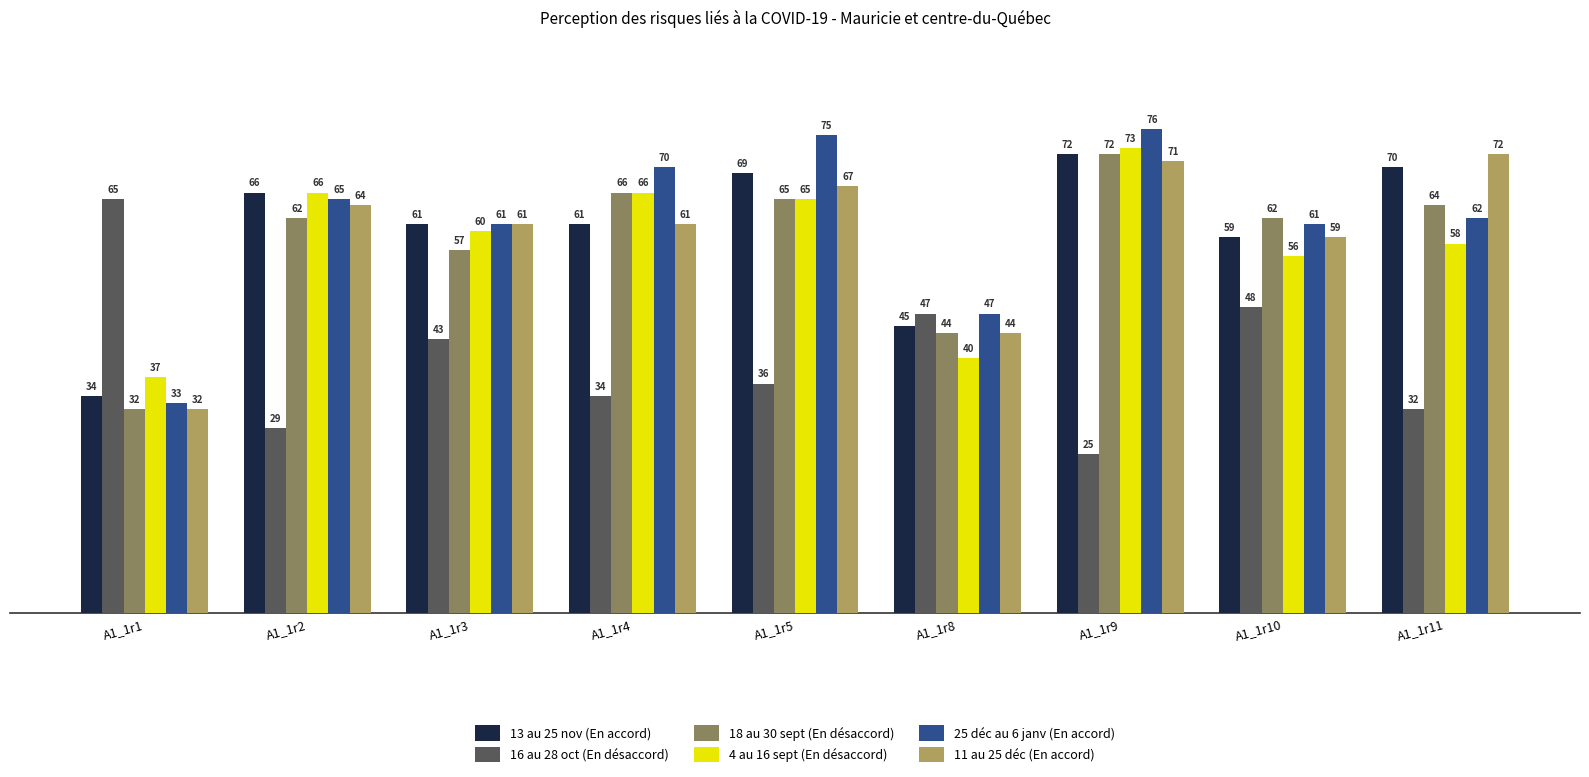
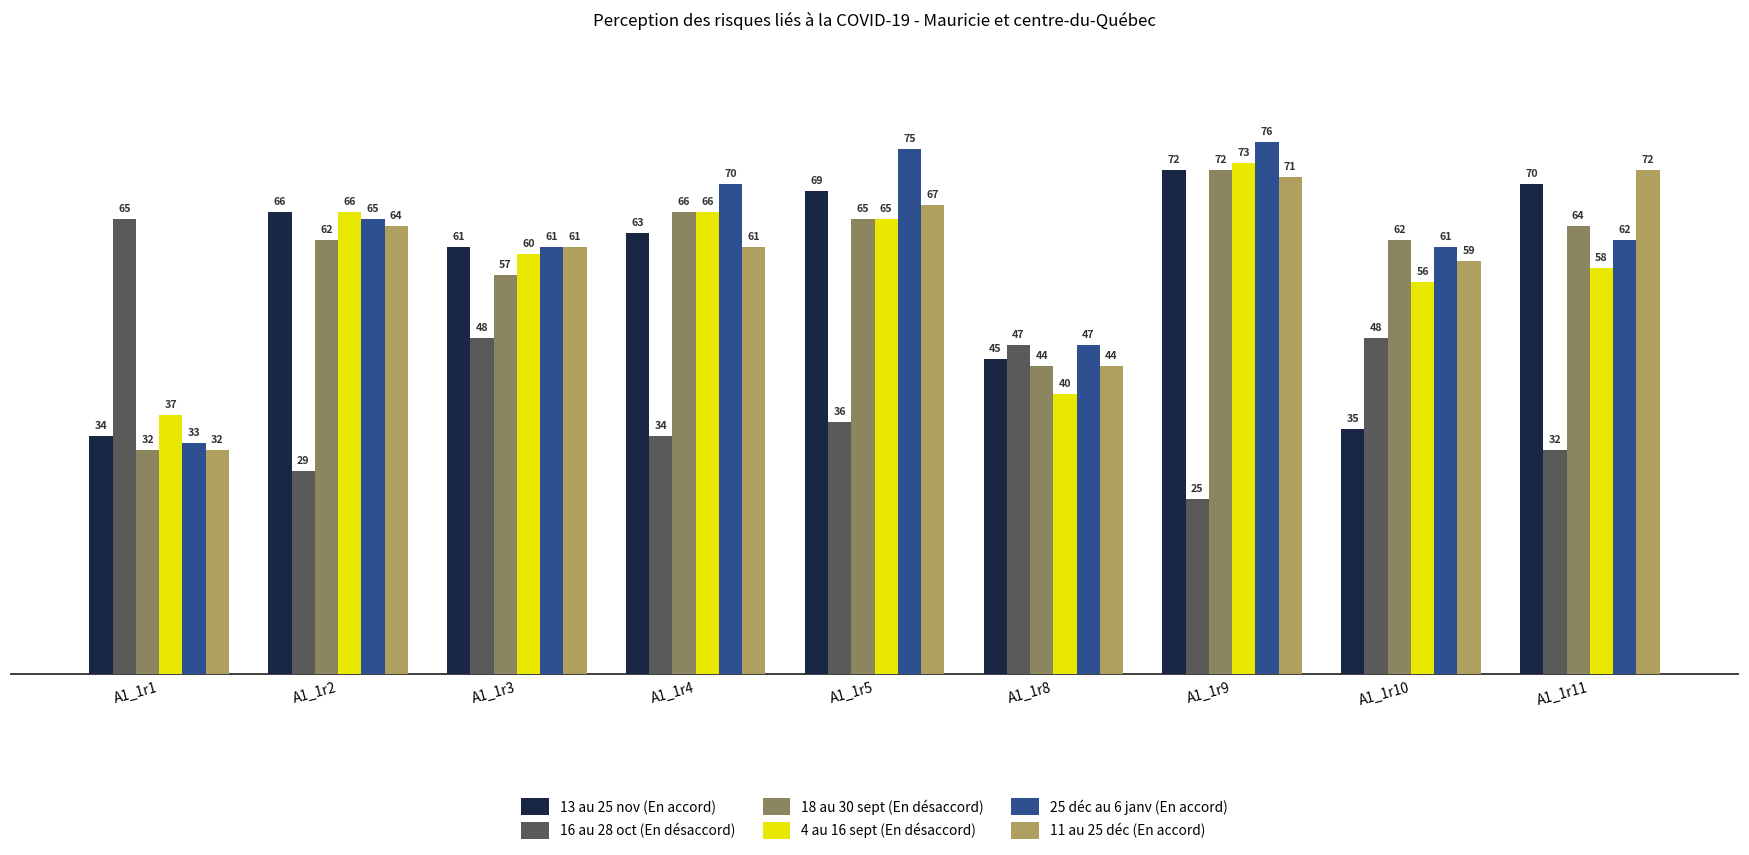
16 au 28 oct (En désaccord), A1_1r3: 43 -> 48
13 au 25 nov (En accord), A1_1r4: 61 -> 63
13 au 25 nov (En accord), A1_1r10: 59 -> 35
